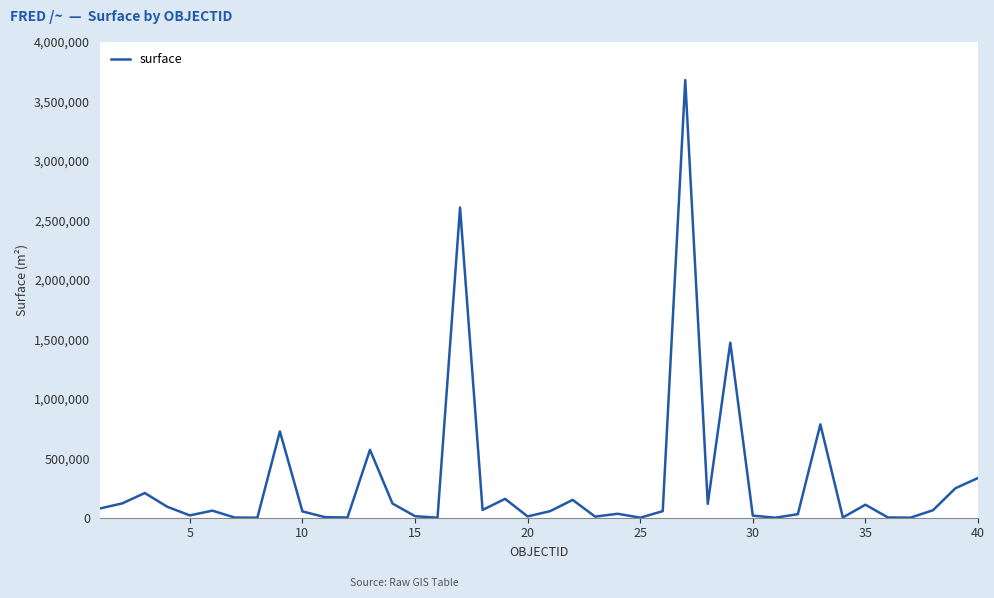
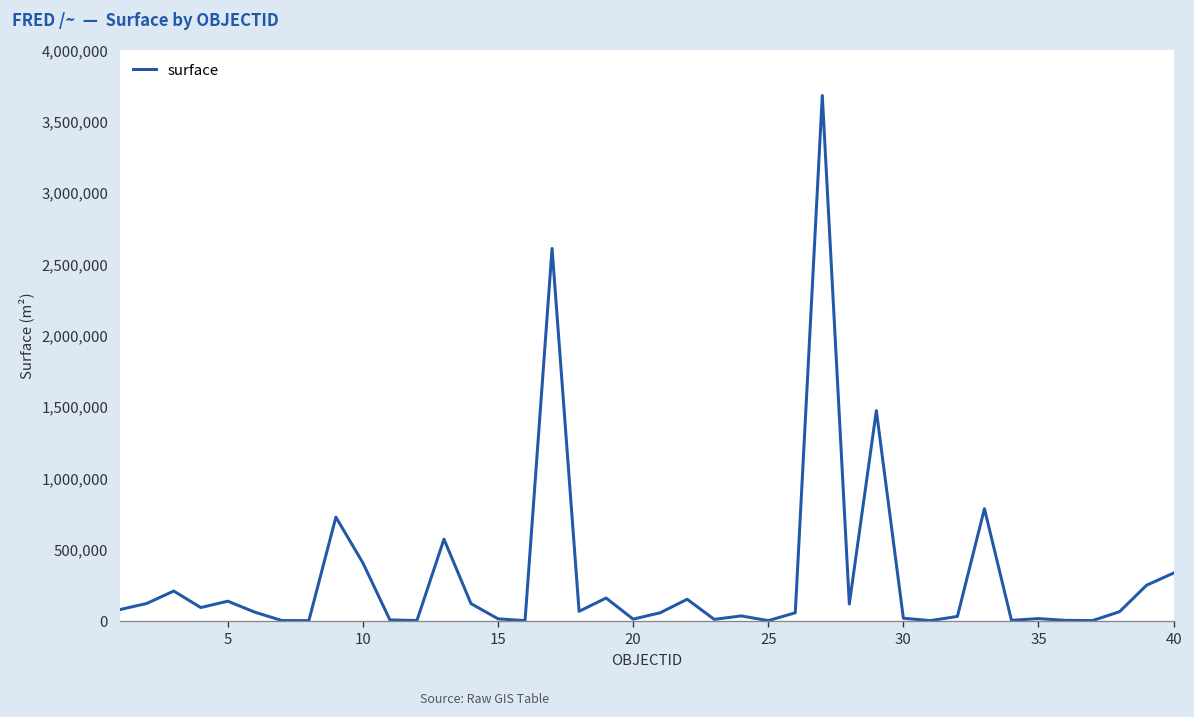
5: 20,000 -> 140,000
10: 50,000 -> 400,000
35: 110,000 -> 10,000
